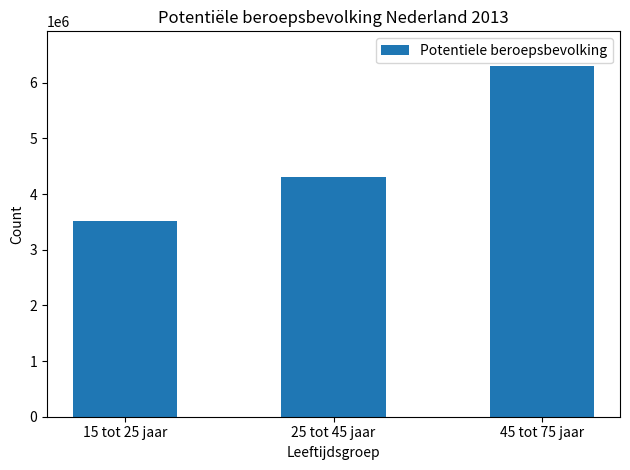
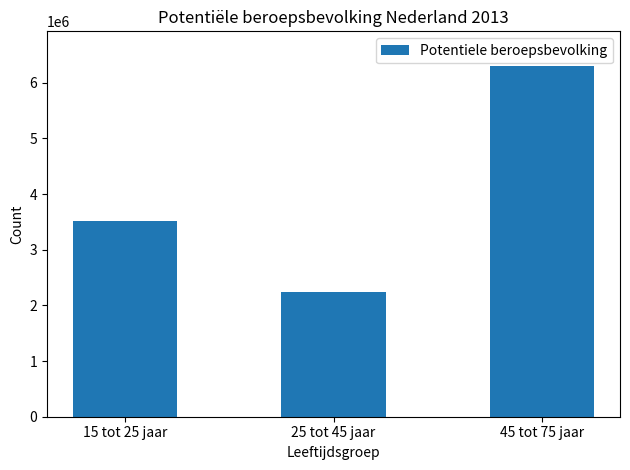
25 tot 45 jaar: 4300000 -> 2200000
